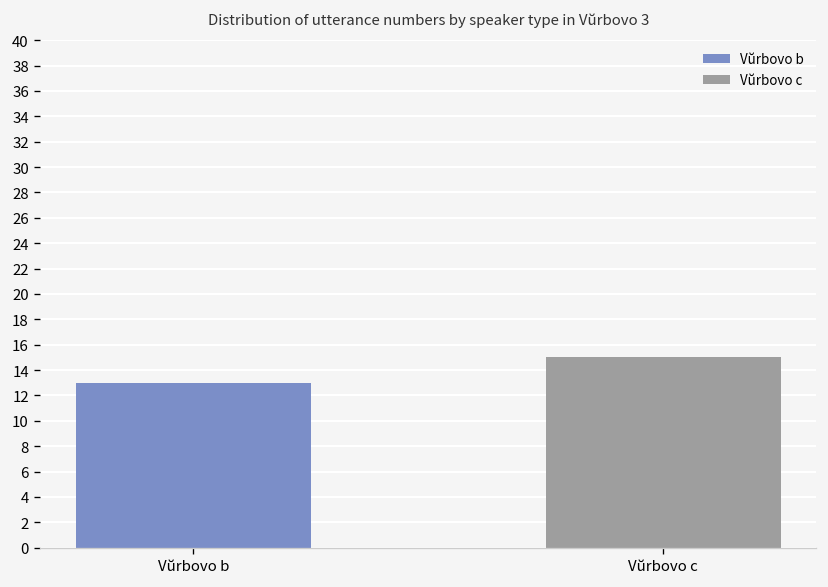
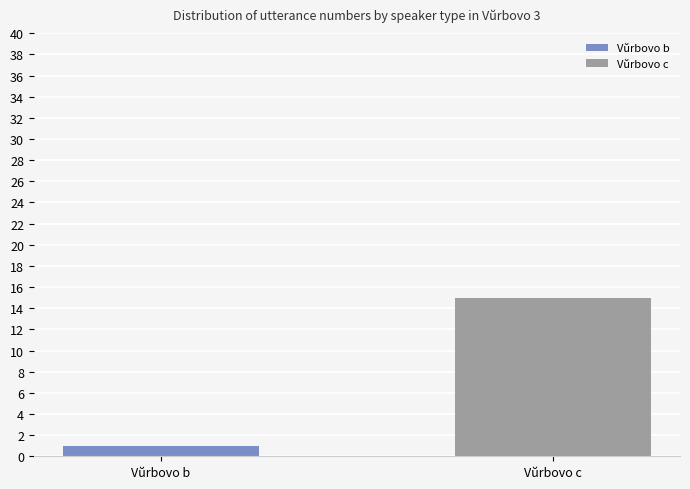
Vŭrbovo b: 13 -> 1
